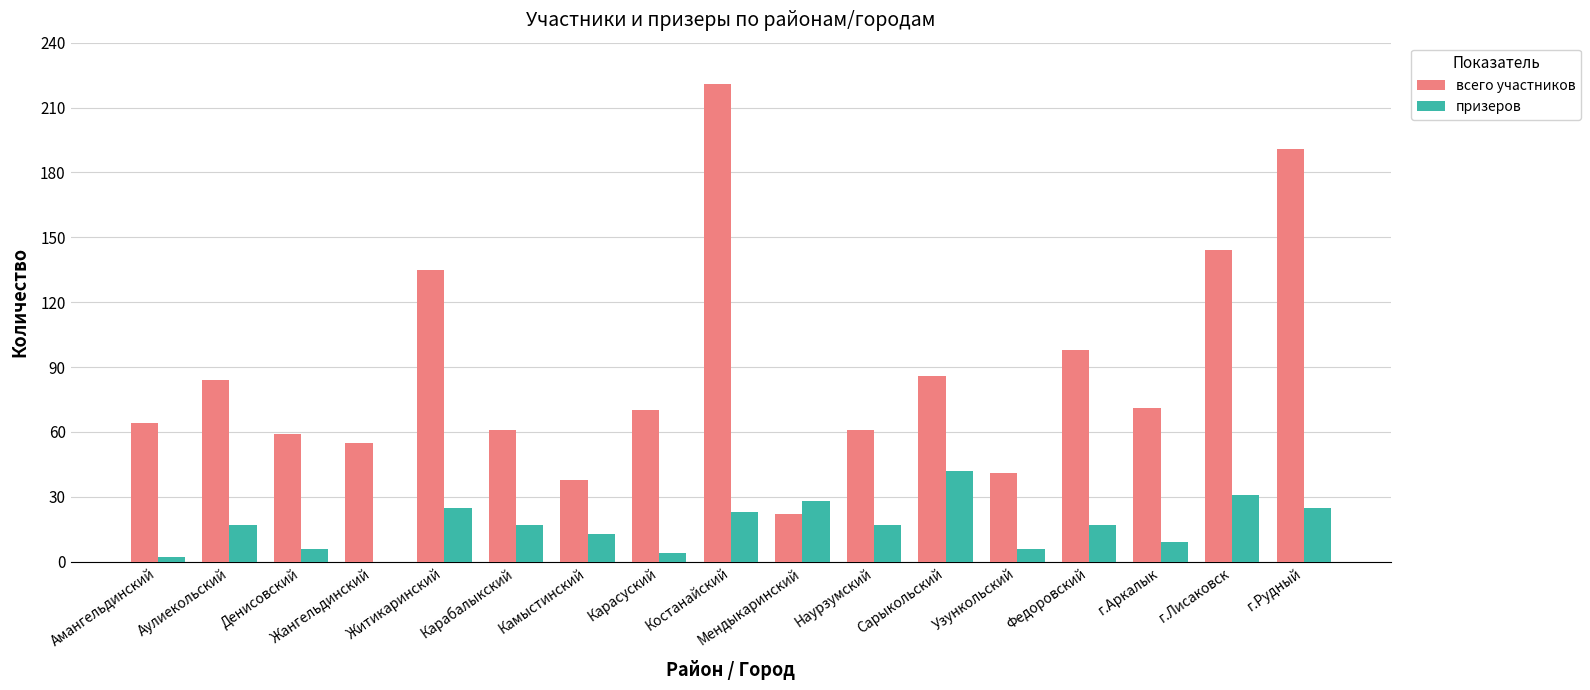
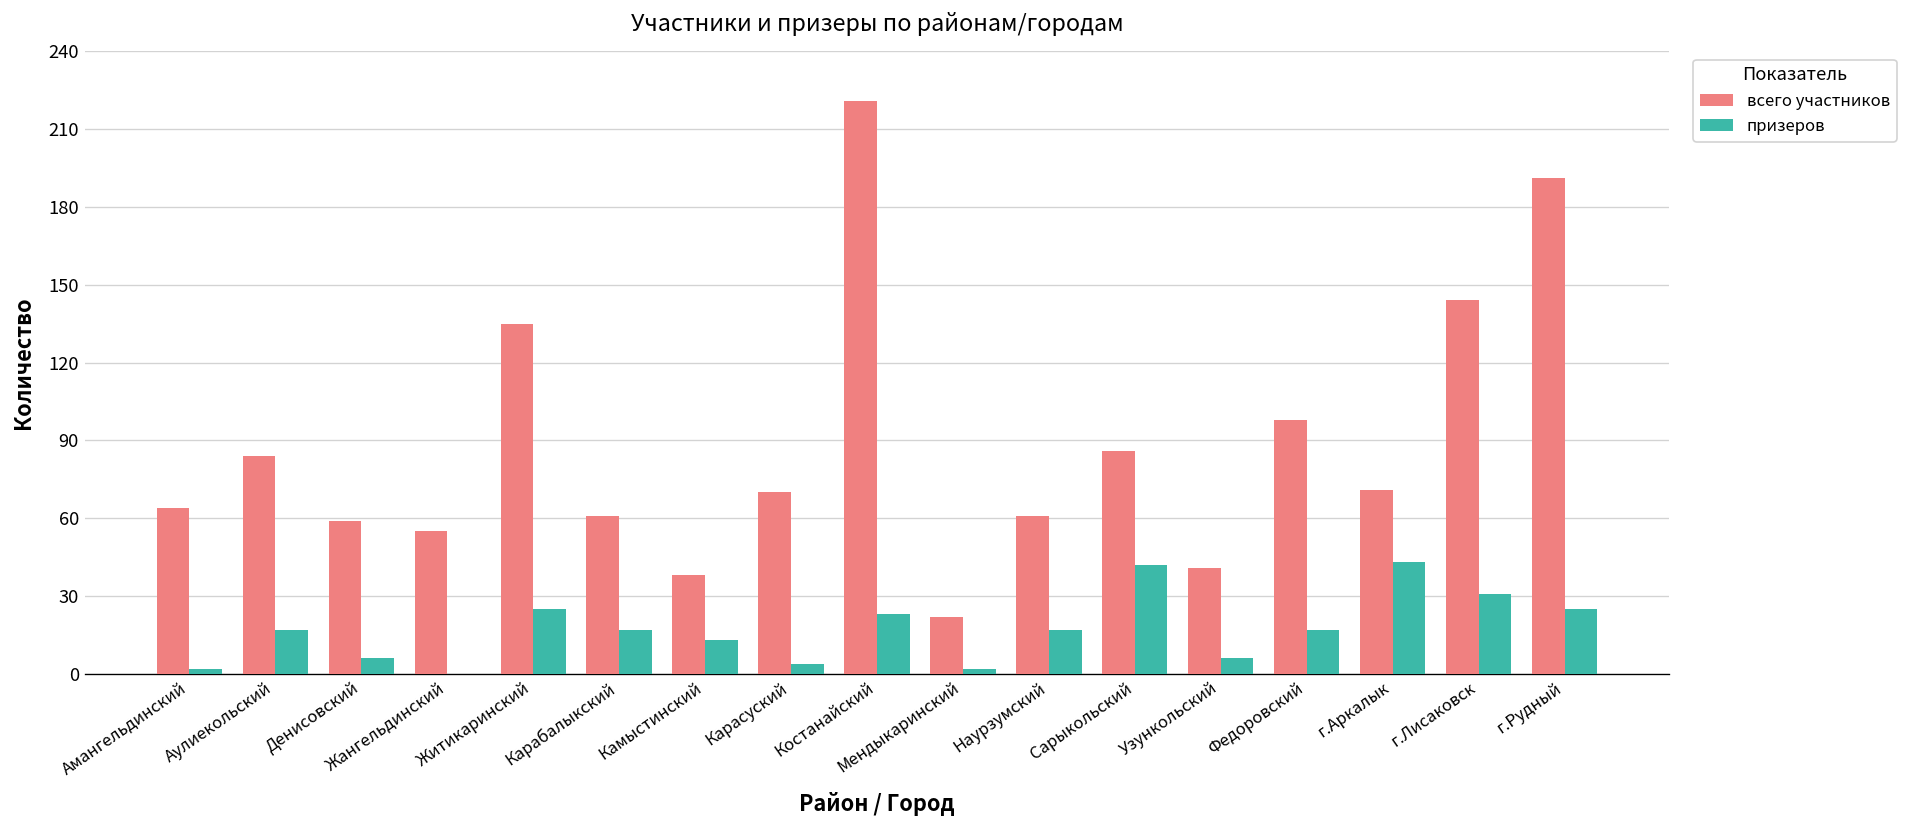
призеров, Мендыкаринский: 28 -> 2
призеров, г.Аркалык: 9 -> 43
